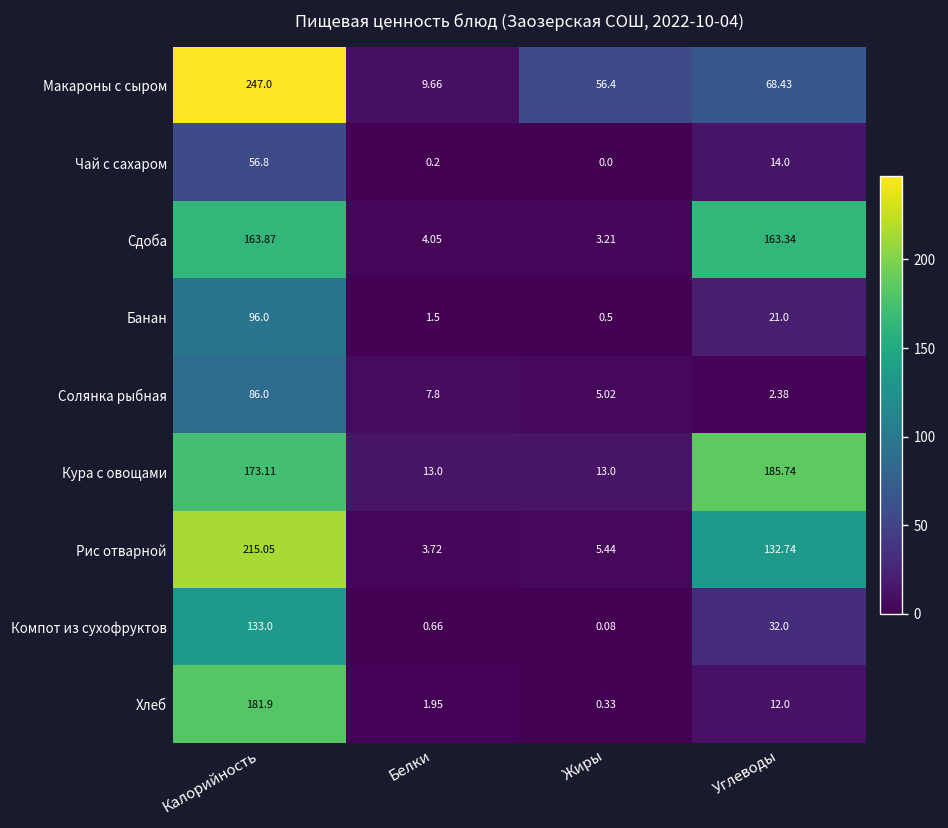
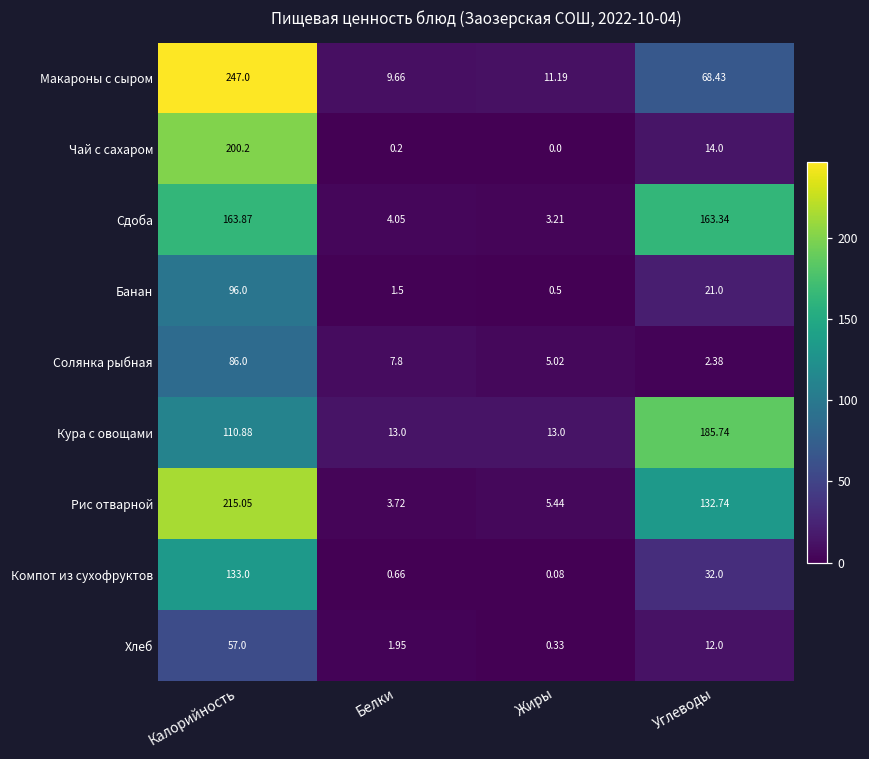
Макароны с сыром, Жиры: 56.4 -> 11.19
Чай с сахаром, Калорийность: 56.8 -> 200.2
Кура с овощами, Калорийность: 173.11 -> 110.88
Хлеб, Калорийность: 181.9 -> 57.0
